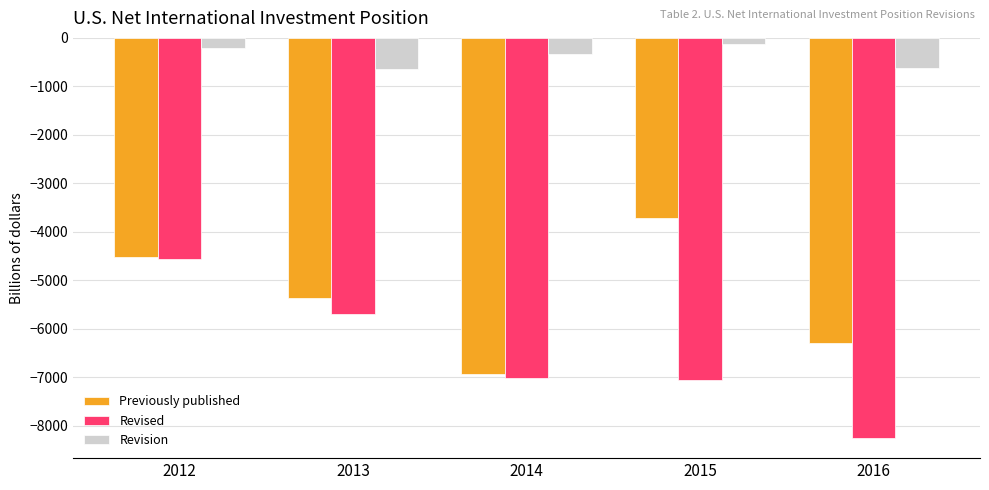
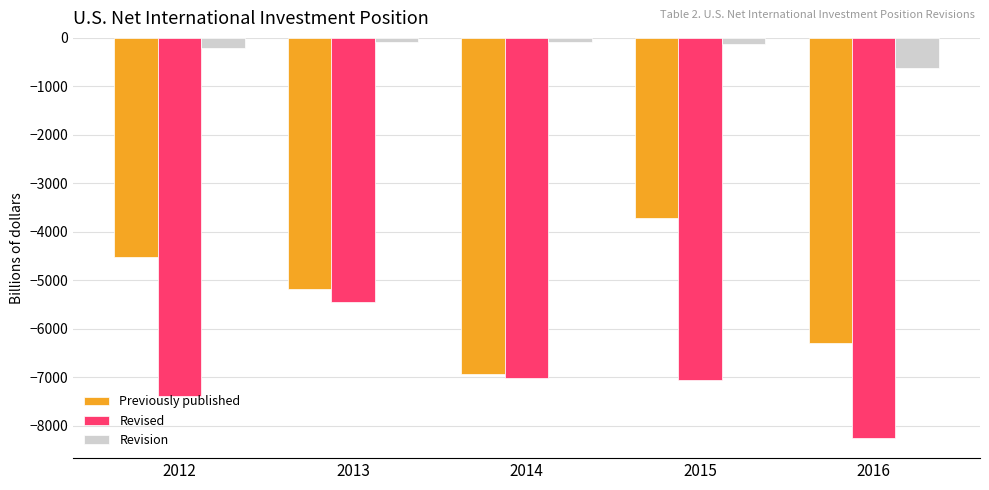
Revised, 2012: -4600 -> -7400
Previously published, 2013: -5400 -> -5200
Revised, 2013: -5700 -> -5400
Revision, 2013: -600 -> -100
Revision, 2014: -300 -> -100
